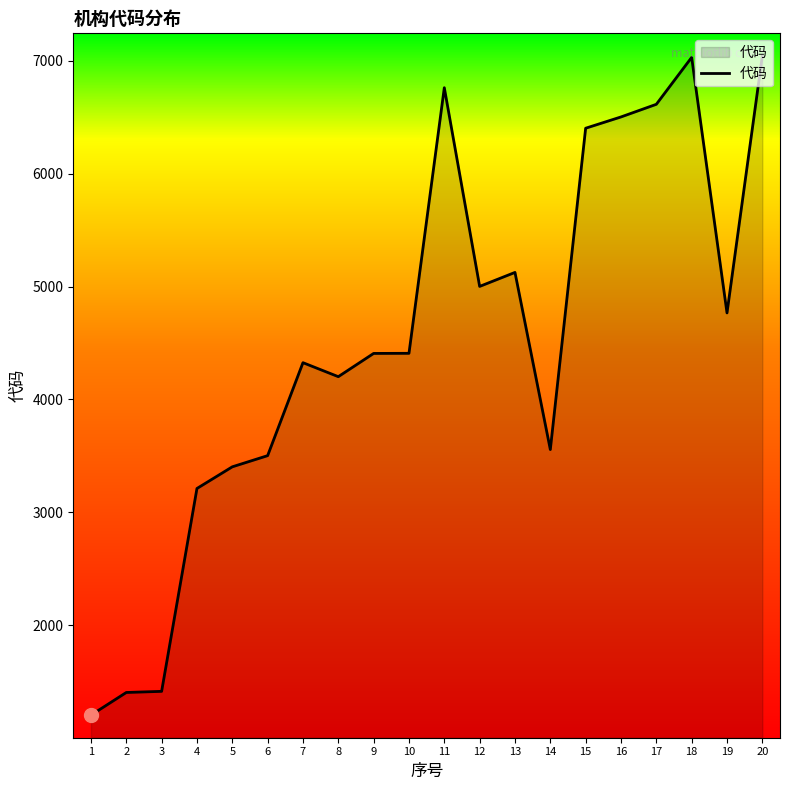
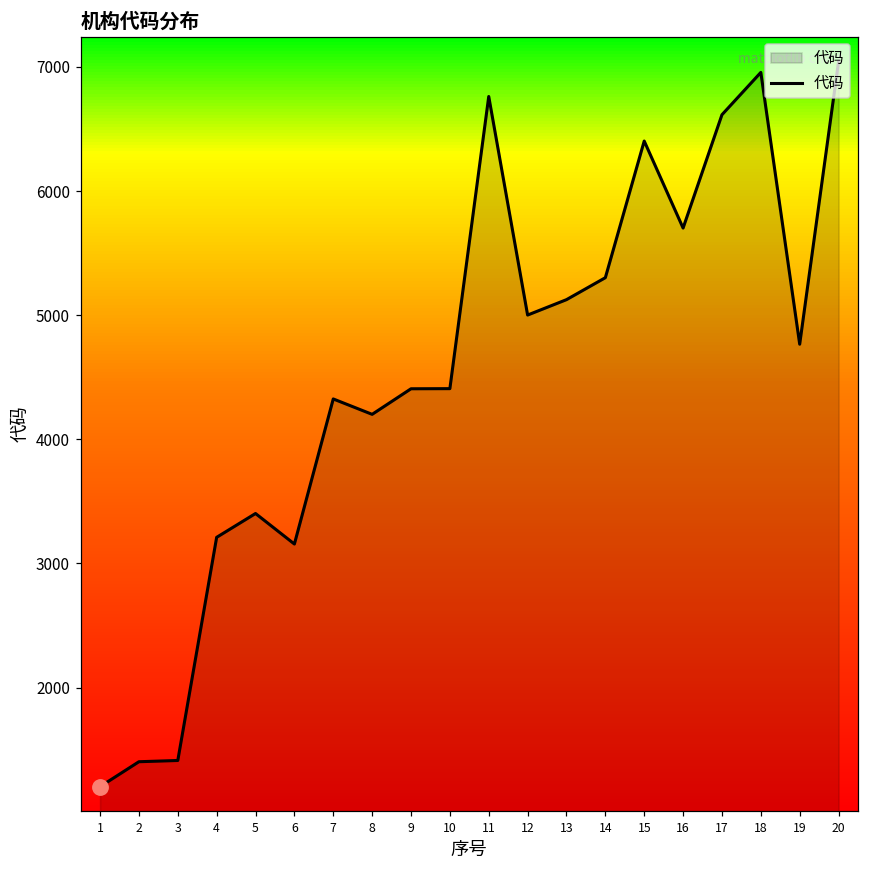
代码, 6: 3500 -> 3160
代码, 14: 3560 -> 5300
代码, 16: 6500 -> 5700
代码, 18: 7030 -> 6960
